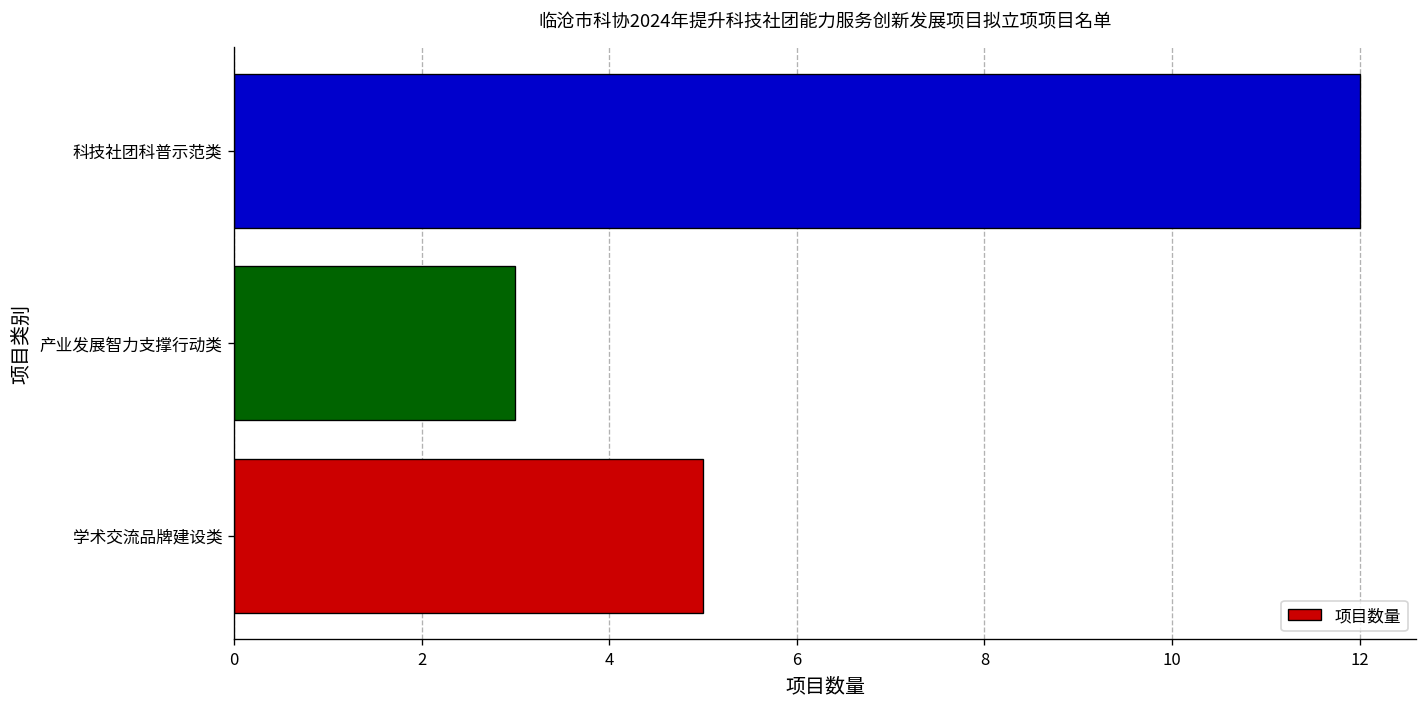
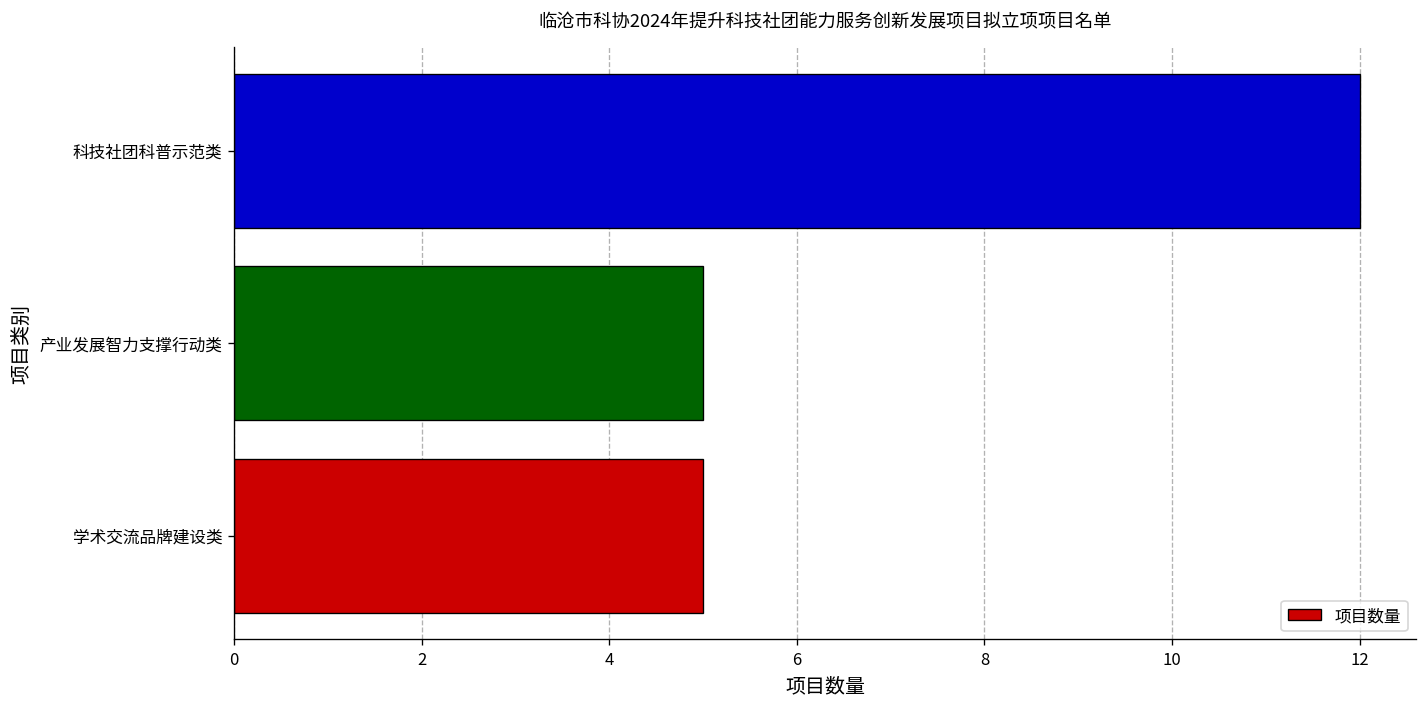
产业发展智力支撑行动类: 3 -> 5
